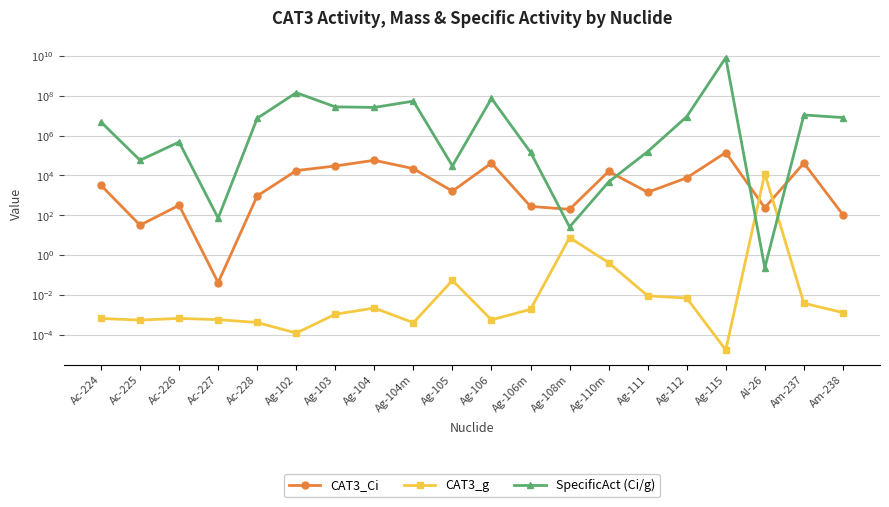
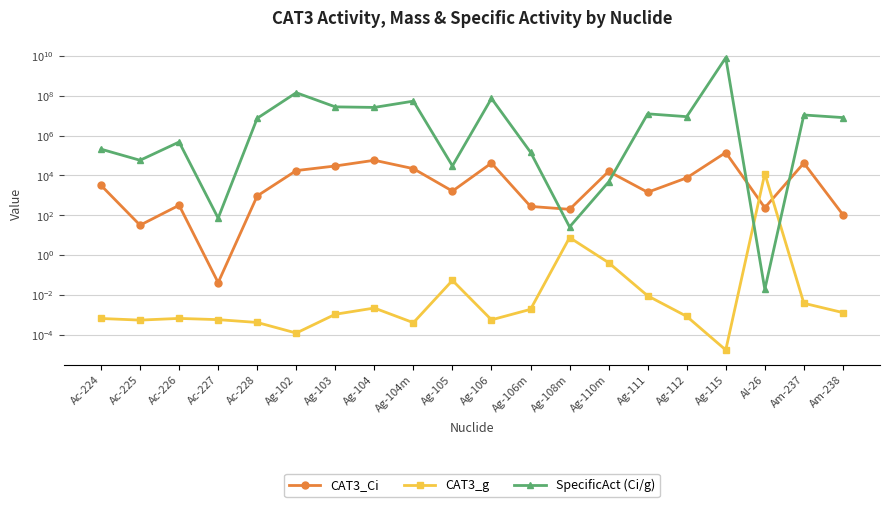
SpecificAct (Ci/g), Ac-224: 5000000 -> 200000
SpecificAct (Ci/g), Ag-111: 200000 -> 10000000
CAT3_g, Ag-112: 0.007 -> 0.0008
SpecificAct (Ci/g), Al-26: 0.2 -> 0.02
